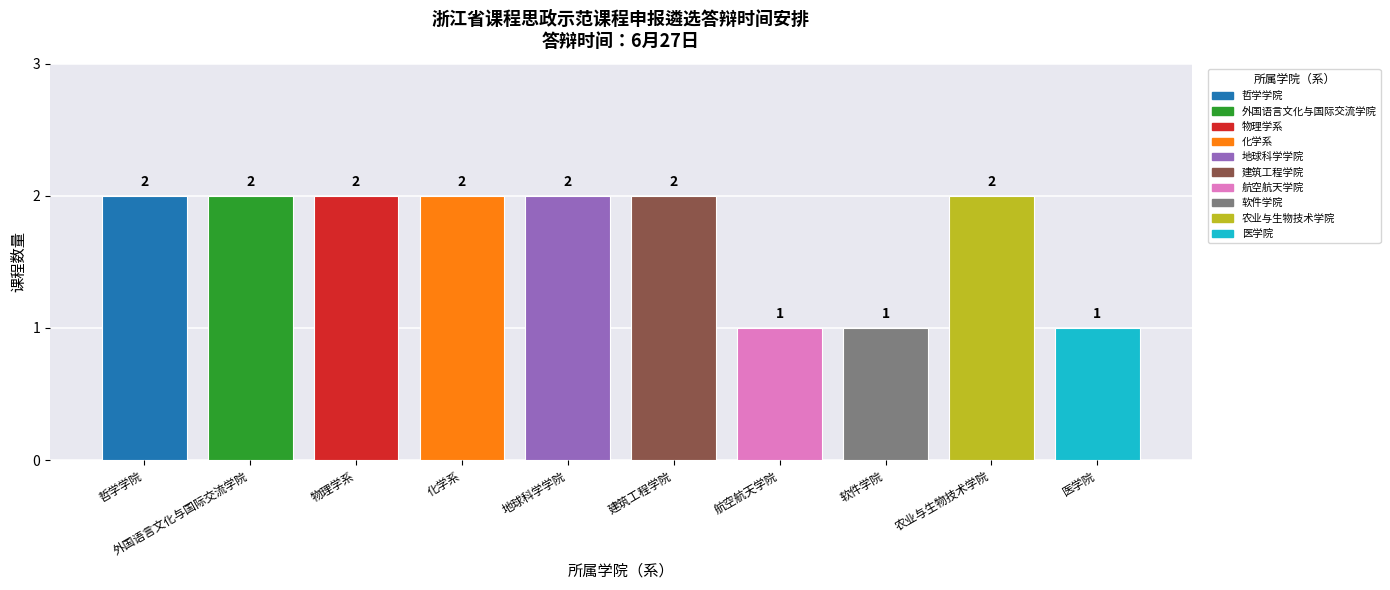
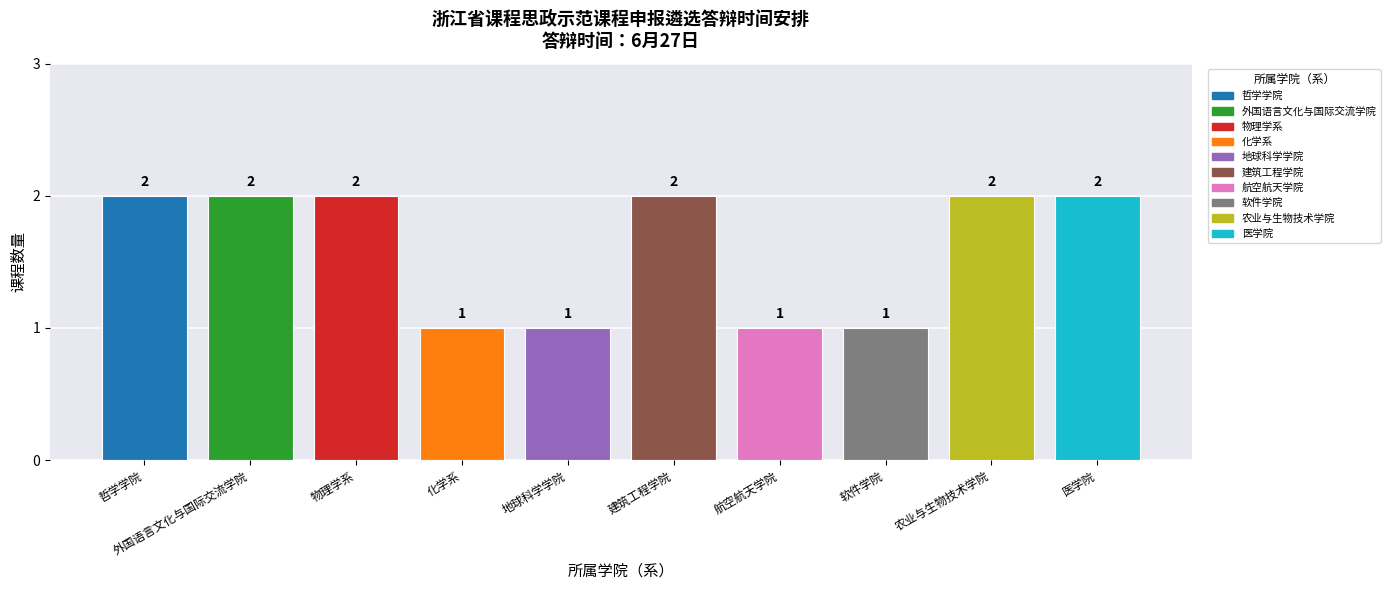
化学系: 2 -> 1
地球科学学院: 2 -> 1
医学院: 1 -> 2
